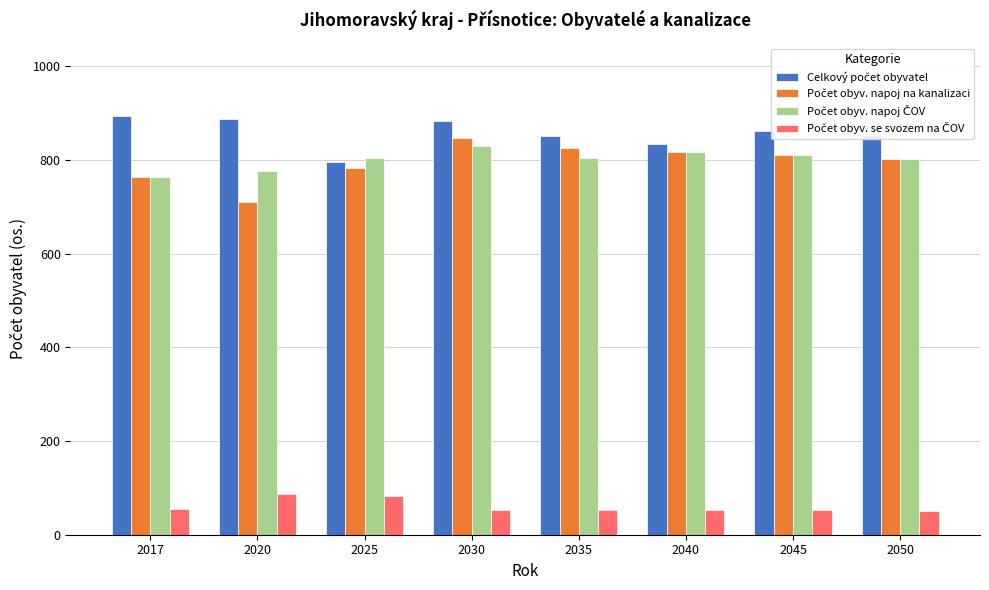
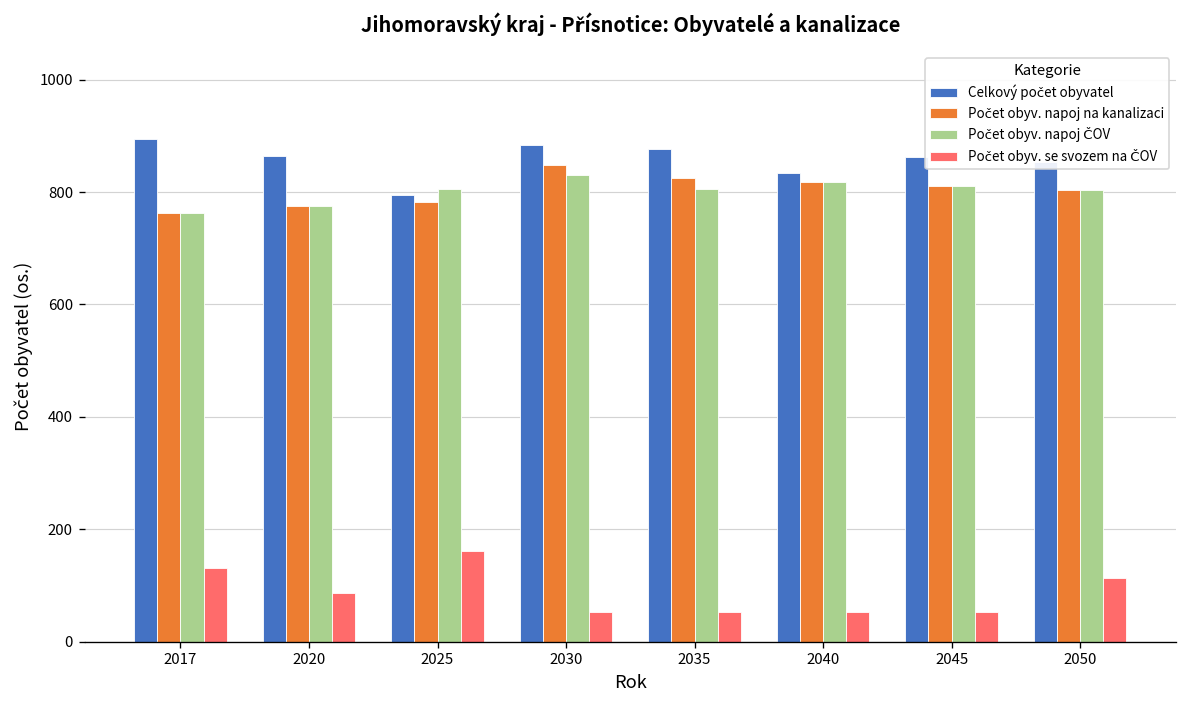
Počet obyv. se svozem na ČOV, 2017: 50 -> 130
Celkový počet obyvatel, 2020: 890 -> 870
Počet obyv. napoj na kanalizaci, 2020: 710 -> 780
Počet obyv. se svozem na ČOV, 2025: 80 -> 160
Celkový počet obyvatel, 2035: 850 -> 880
Počet obyv. se svozem na ČOV, 2050: 50 -> 110
